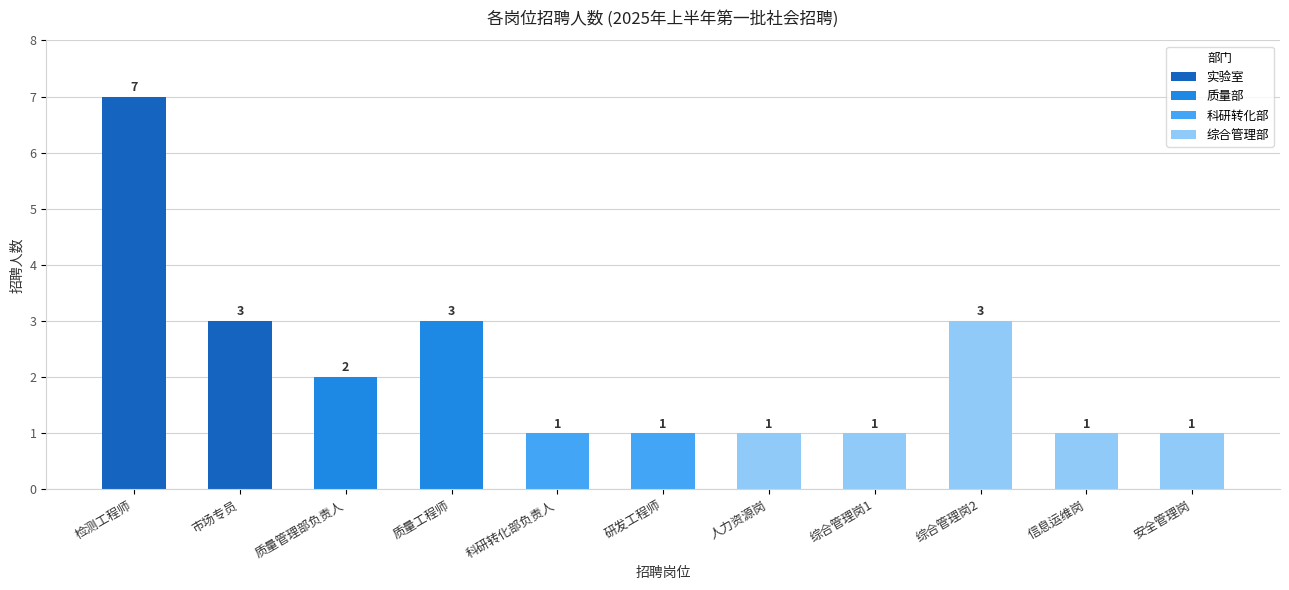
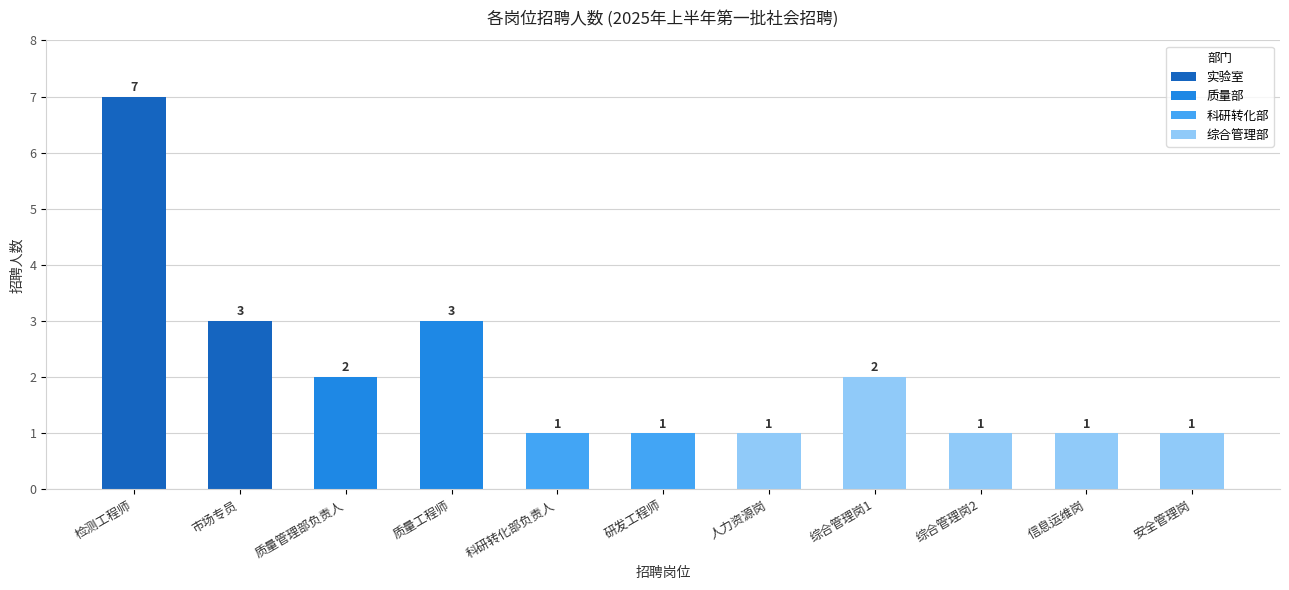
综合管理岗1: 1 -> 2
综合管理岗2: 3 -> 1
